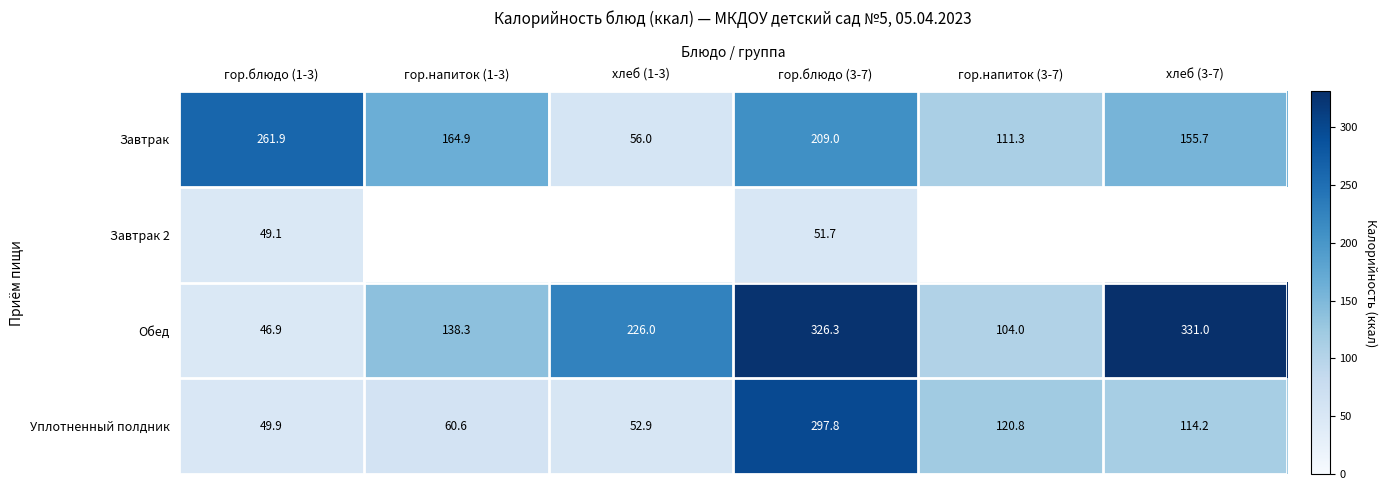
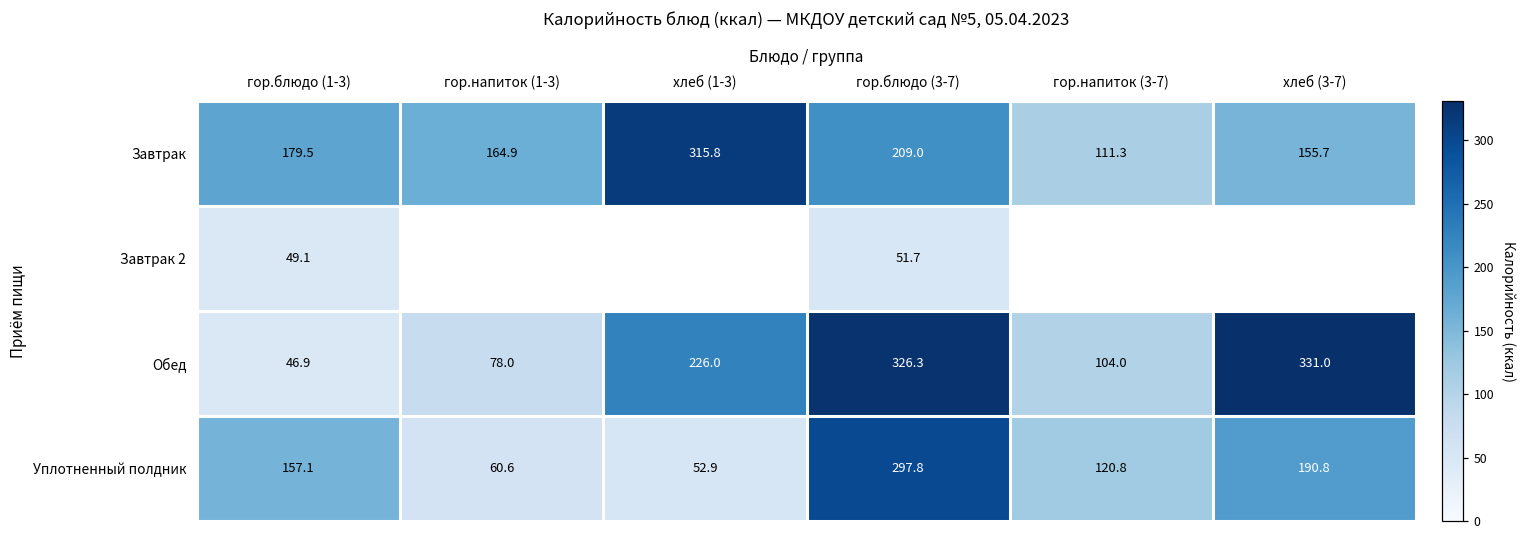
Завтрак, гор.блюдо (1-3): 261.9 -> 179.5
Завтрак, хлеб (1-3): 56.0 -> 315.8
Обед, гор.напиток (1-3): 138.3 -> 78.0
Уплотненный полдник, гор.блюдо (1-3): 49.9 -> 157.1
Уплотненный полдник, хлеб (3-7): 114.2 -> 190.8
